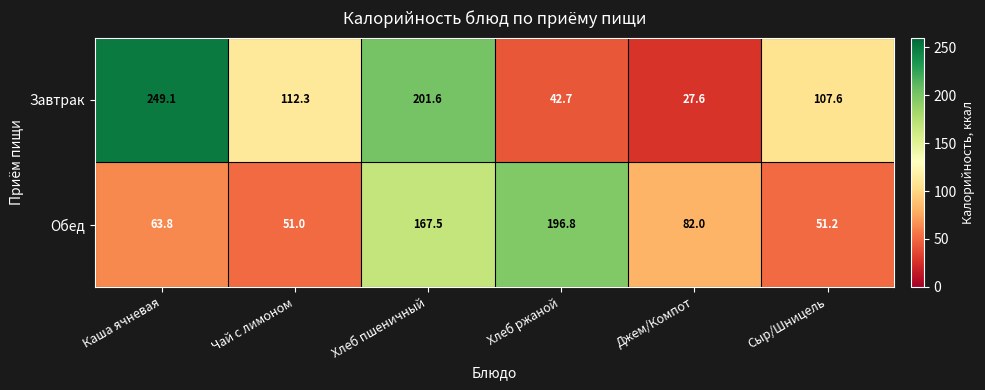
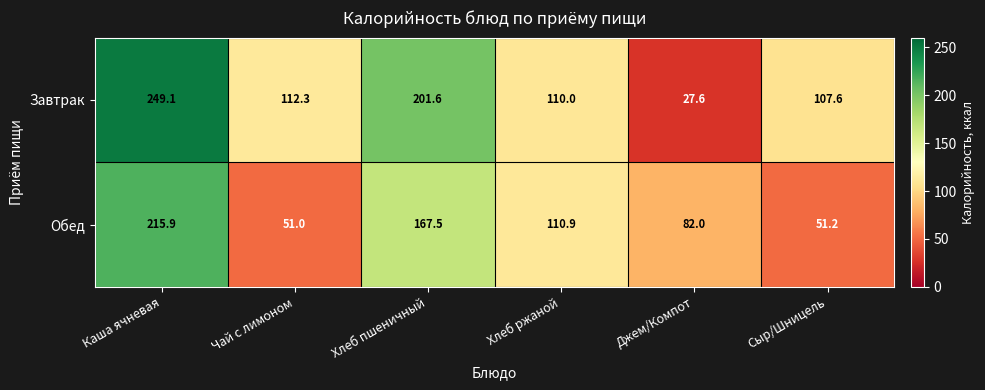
Завтрак, Хлеб ржаной: 42.7 -> 110.0
Обед, Каша ячневая: 63.8 -> 215.9
Обед, Хлеб ржаной: 196.8 -> 110.9
